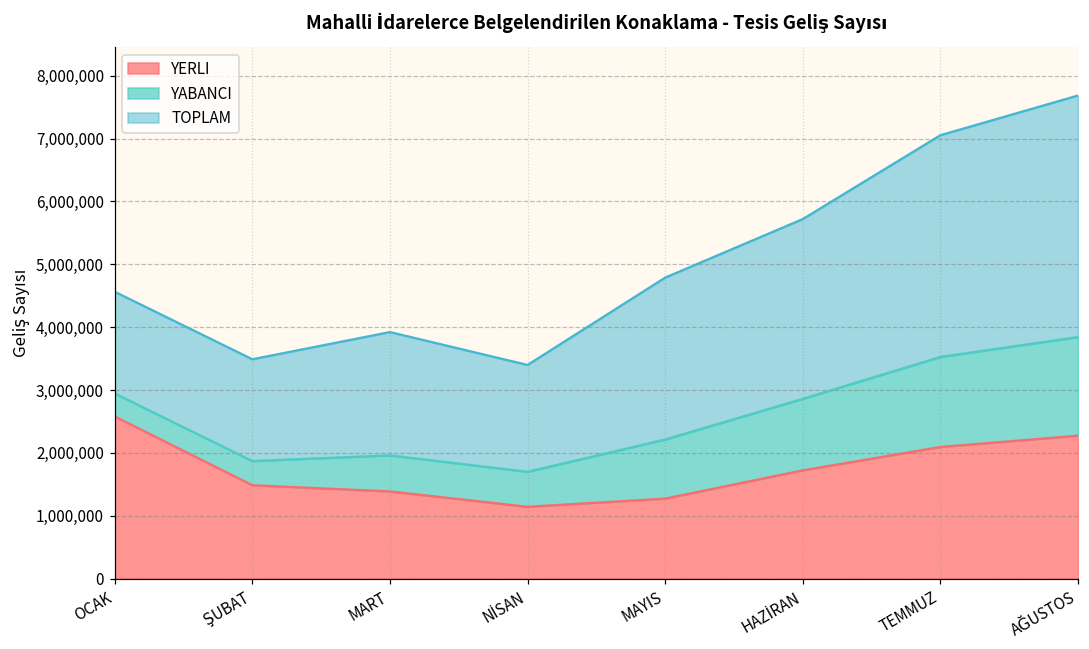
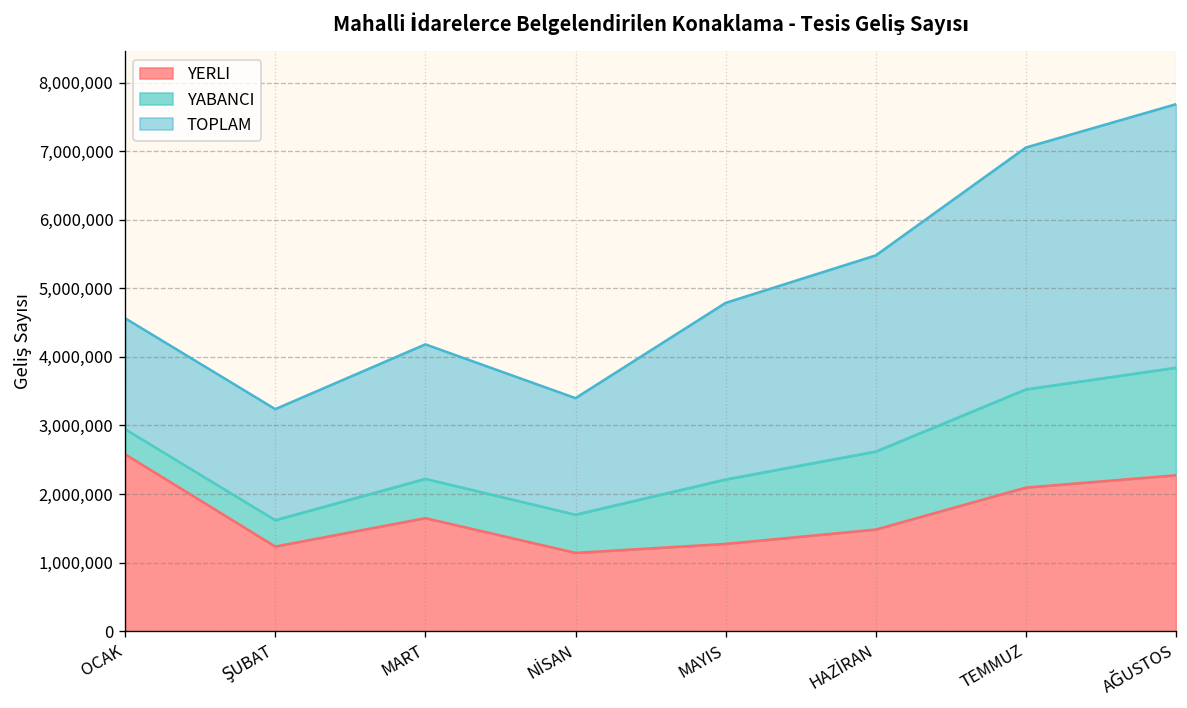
YERLI, ŞUBAT: 1,500,000 -> 1,200,000
YERLI, MART: 1,400,000 -> 1,600,000
YERLI, HAZİRAN: 1,700,000 -> 1,500,000
